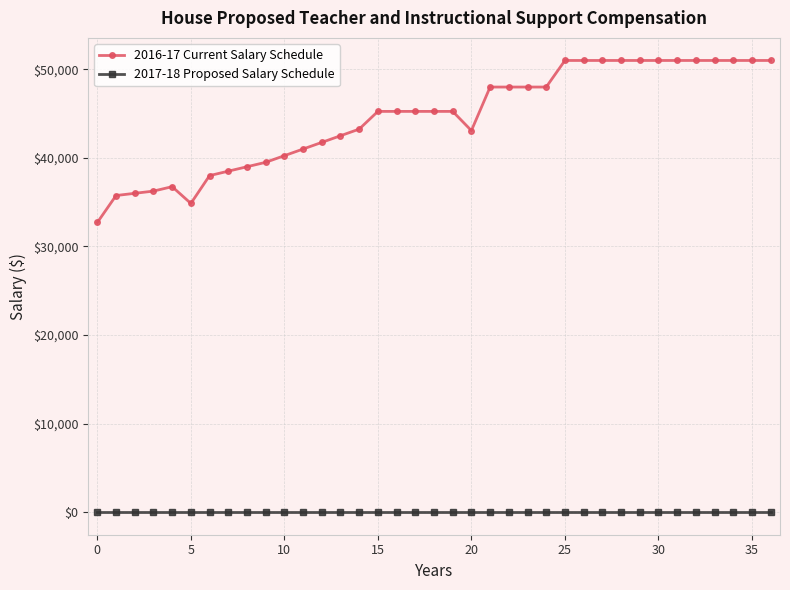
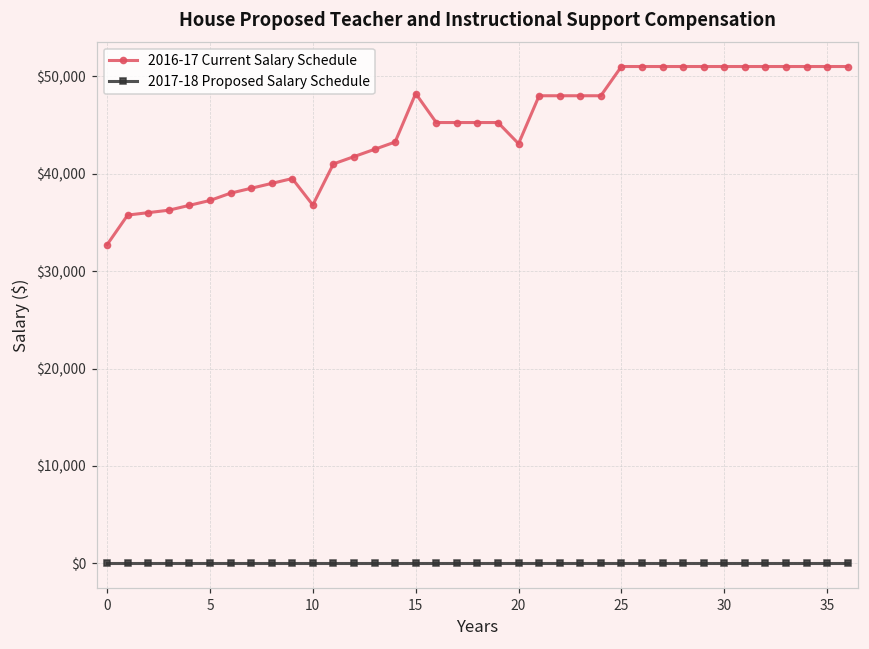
2016-17 Current Salary Schedule, 5: $35,000 -> $37,000
2016-17 Current Salary Schedule, 10: $40,000 -> $37,000
2016-17 Current Salary Schedule, 15: $45,000 -> $48,000
